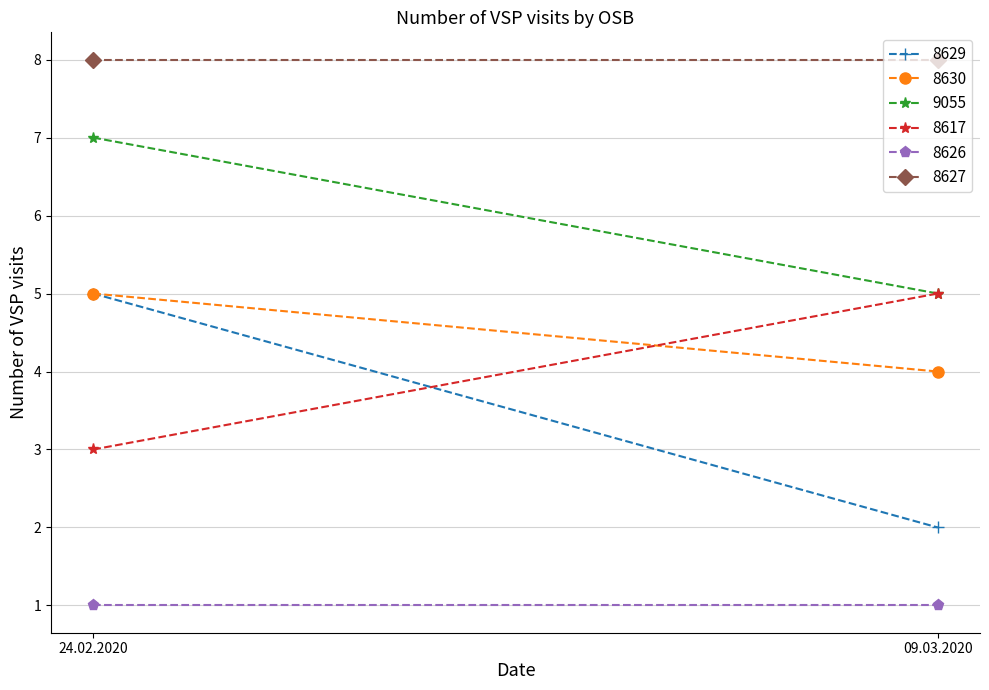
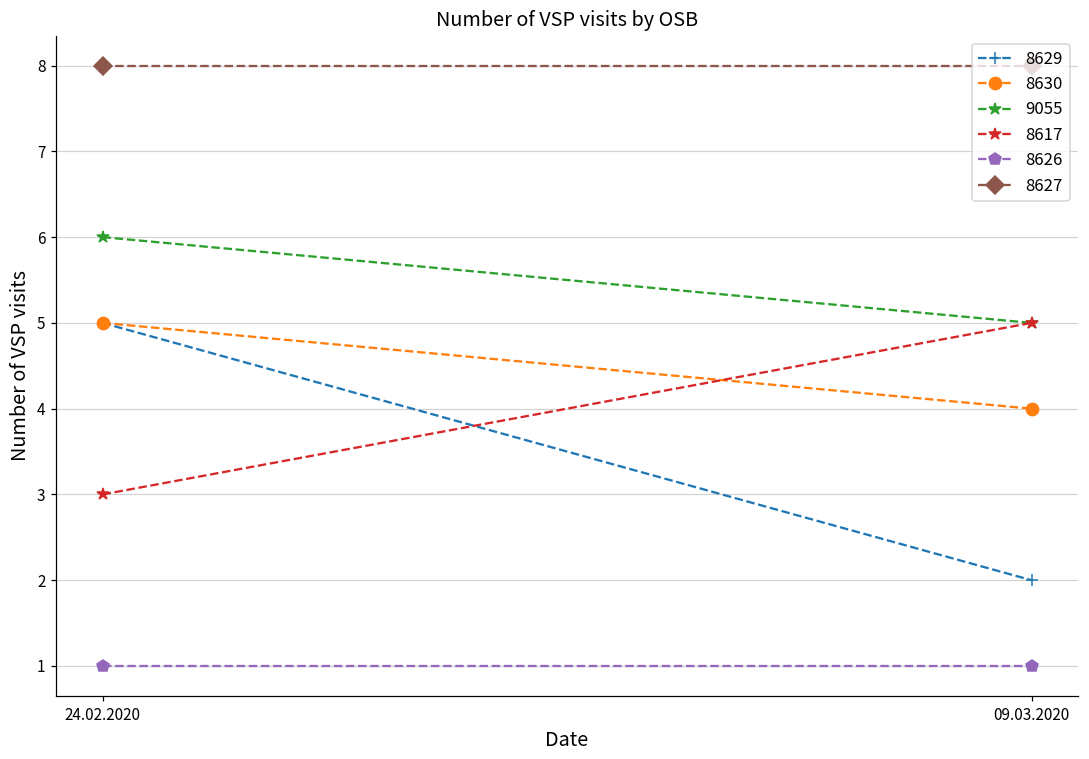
9055, 24.02.2020: 7 -> 6
